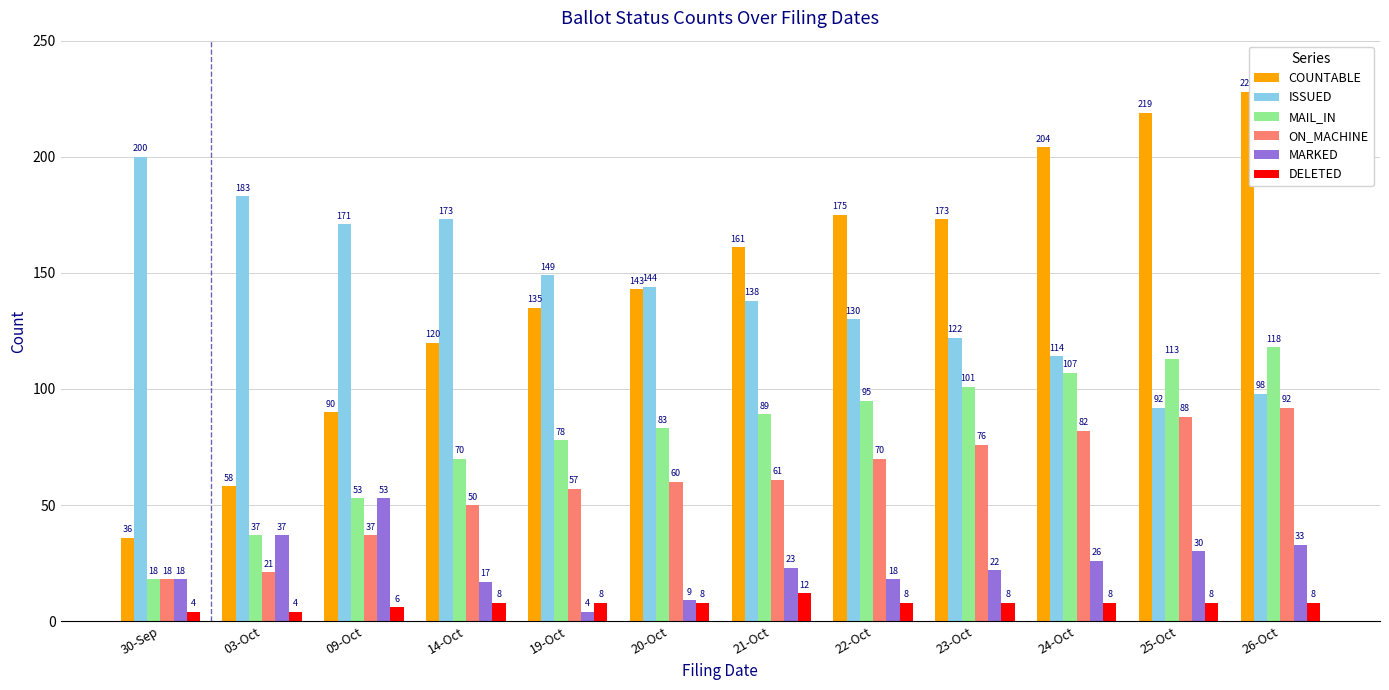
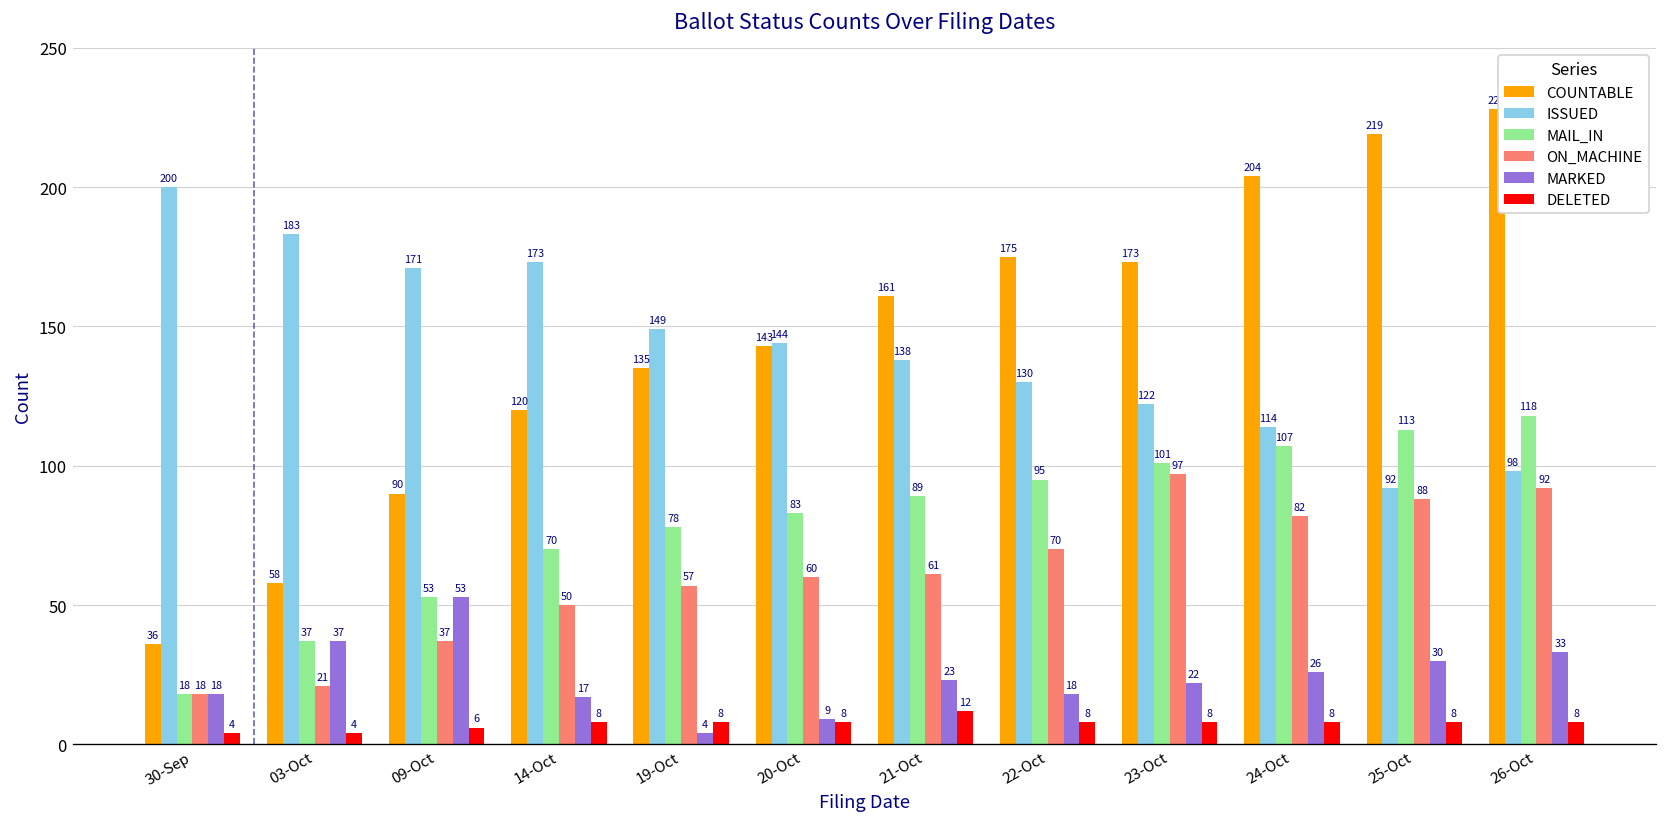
ON_MACHINE, 23-Oct: 76 -> 97
